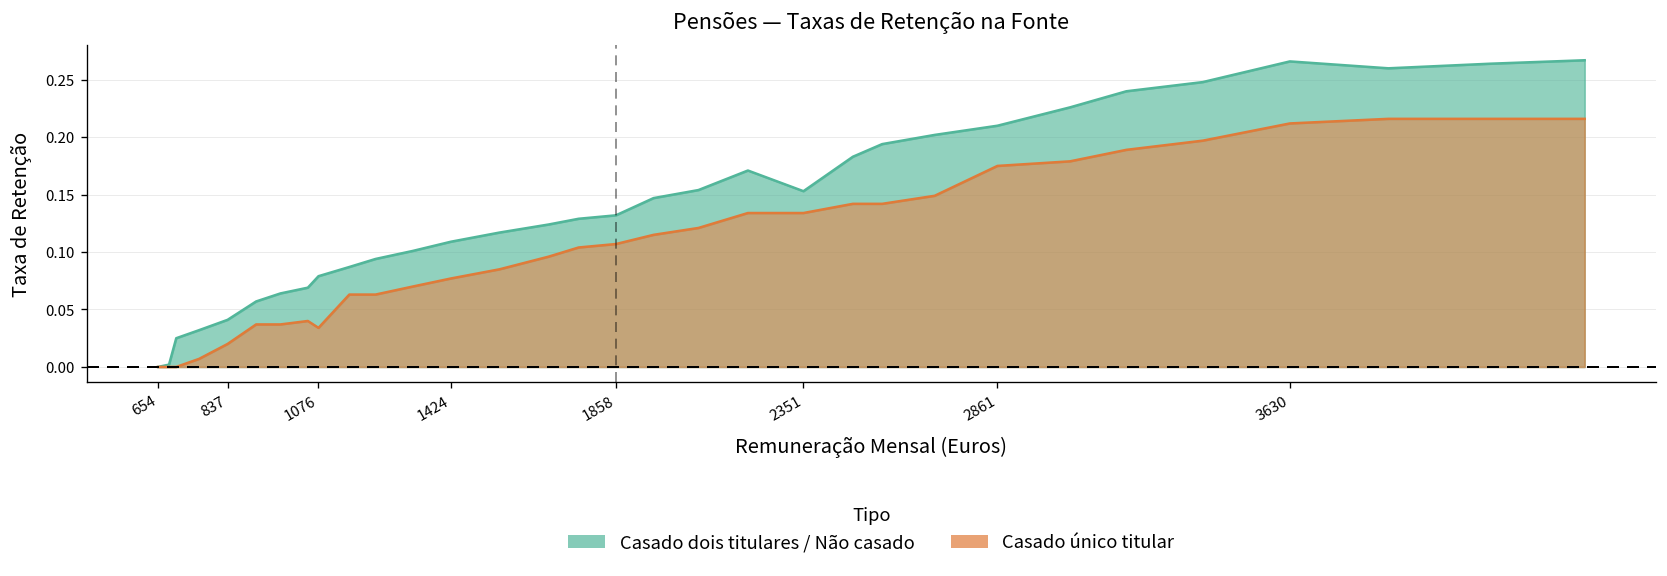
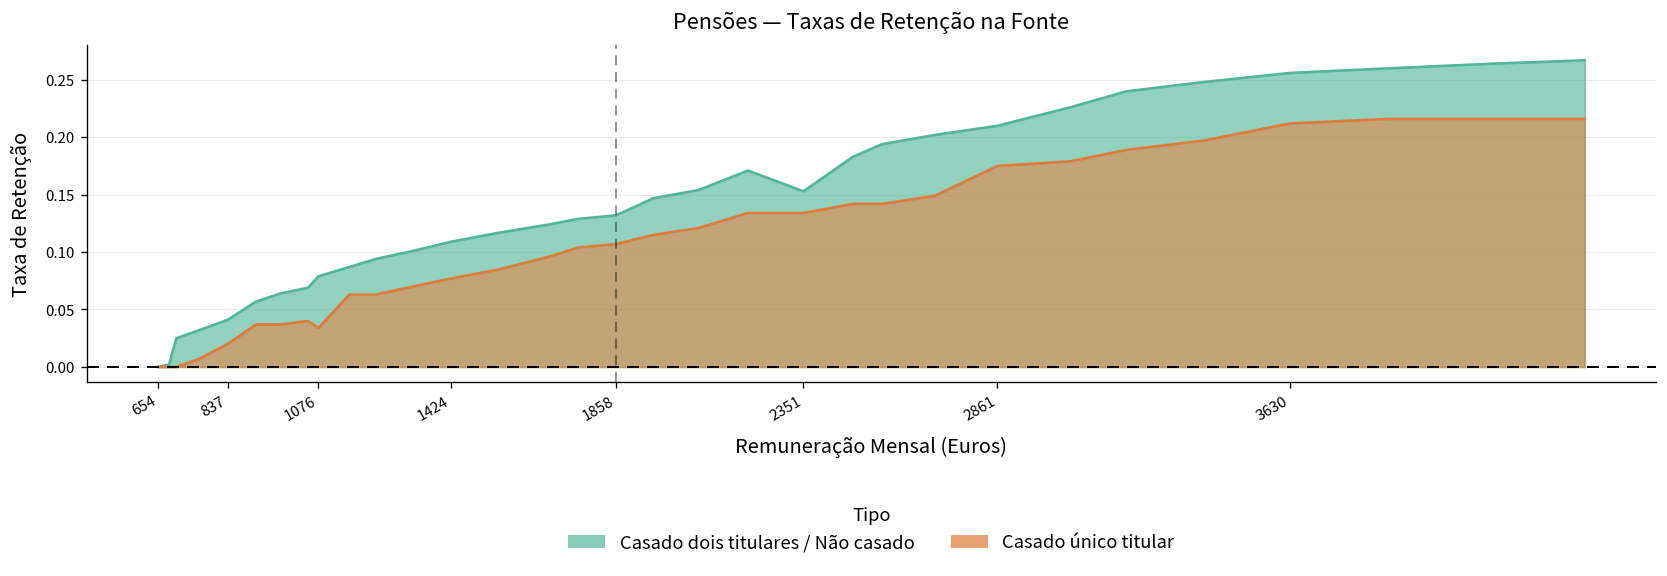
Casado dois titulares / Não casado, 3630: 0.27 -> 0.26
